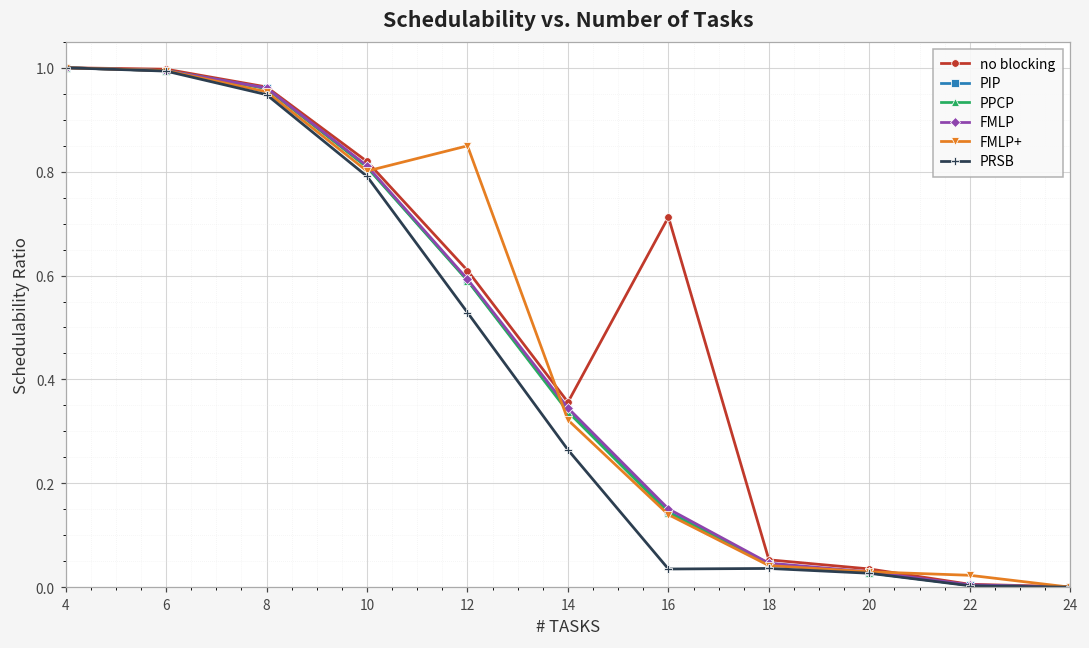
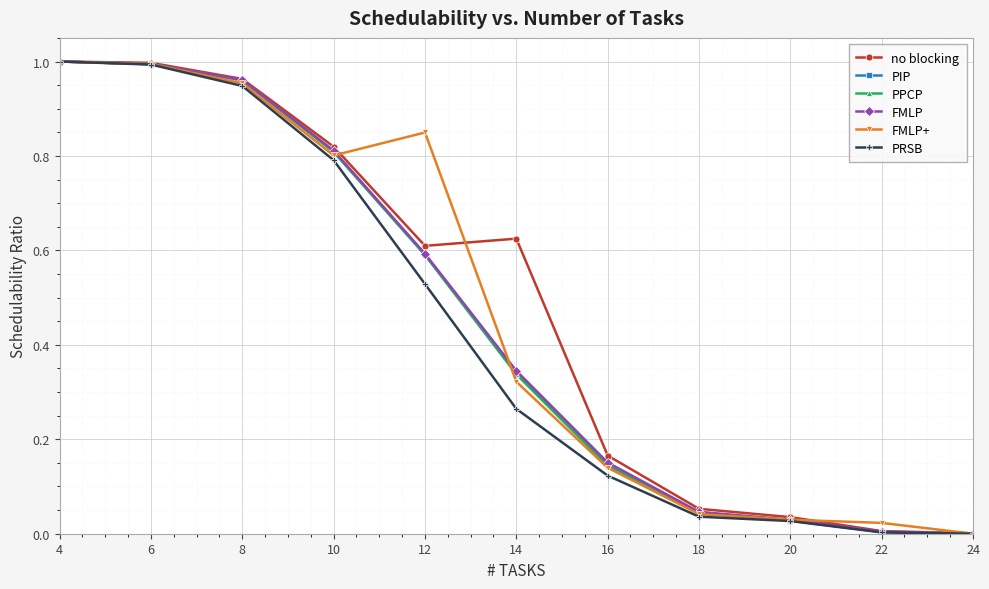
no blocking, 14: 0.36 -> 0.62
no blocking, 16: 0.71 -> 0.17
PRSB, 16: 0.04 -> 0.12
